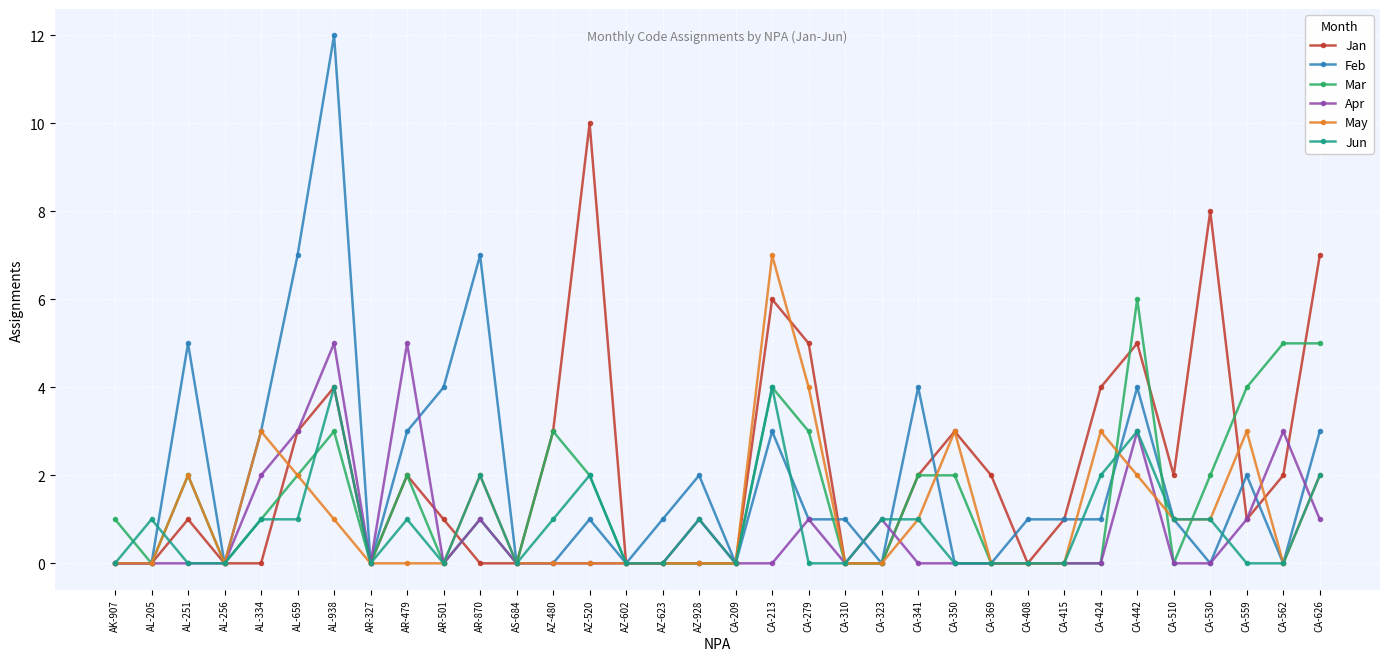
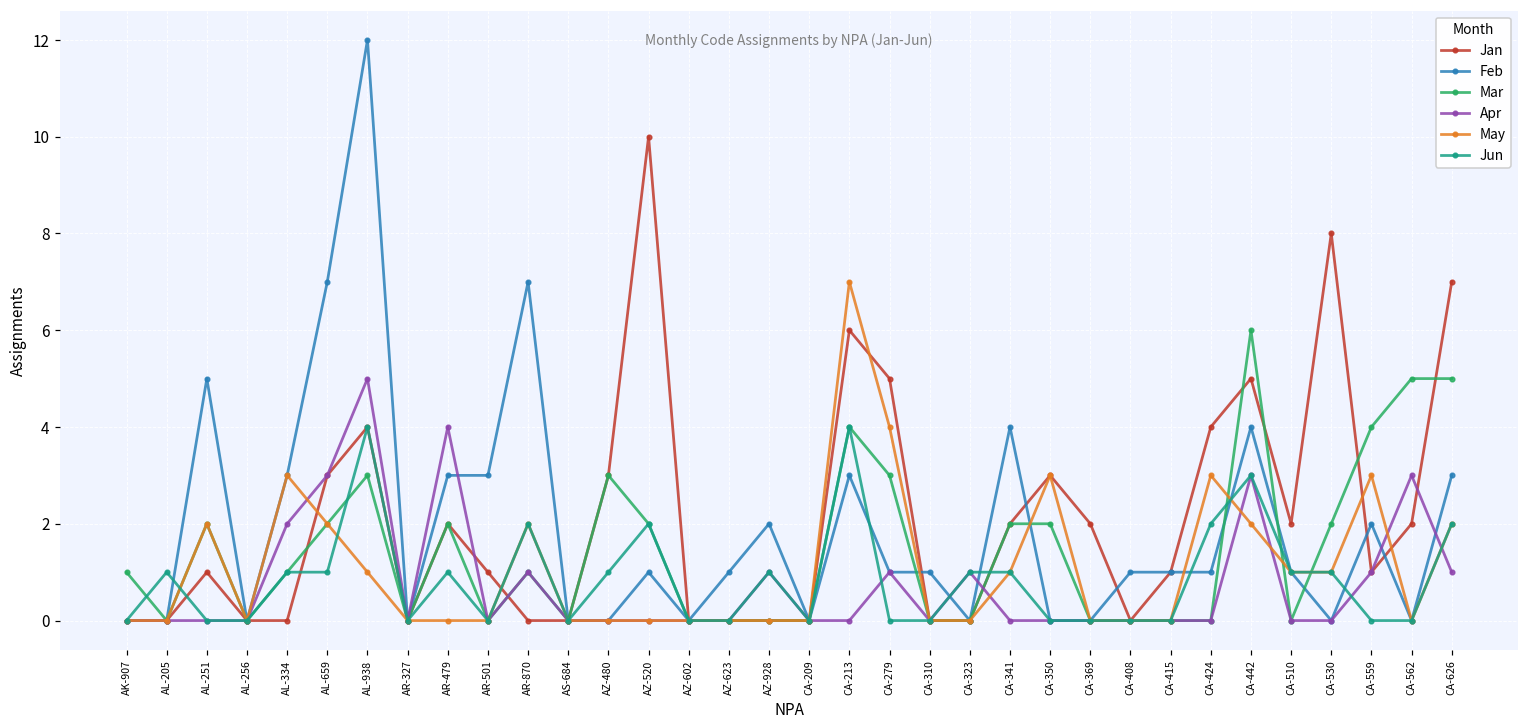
Apr, AR-479: 5 -> 4
Feb, AR-501: 4 -> 3
